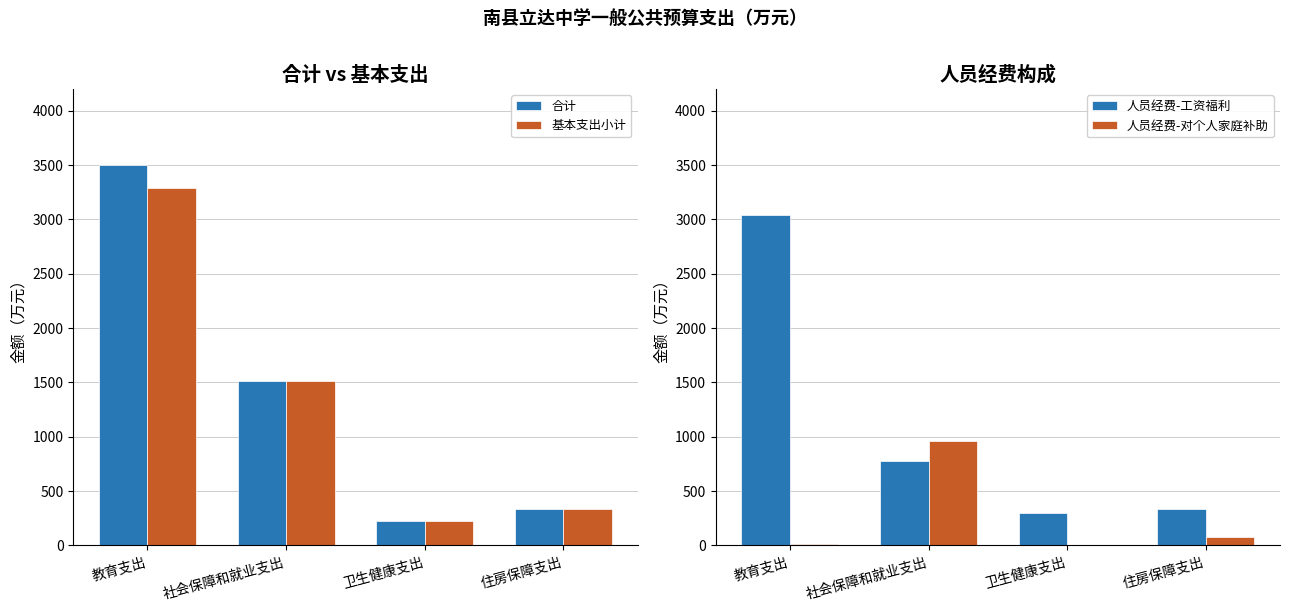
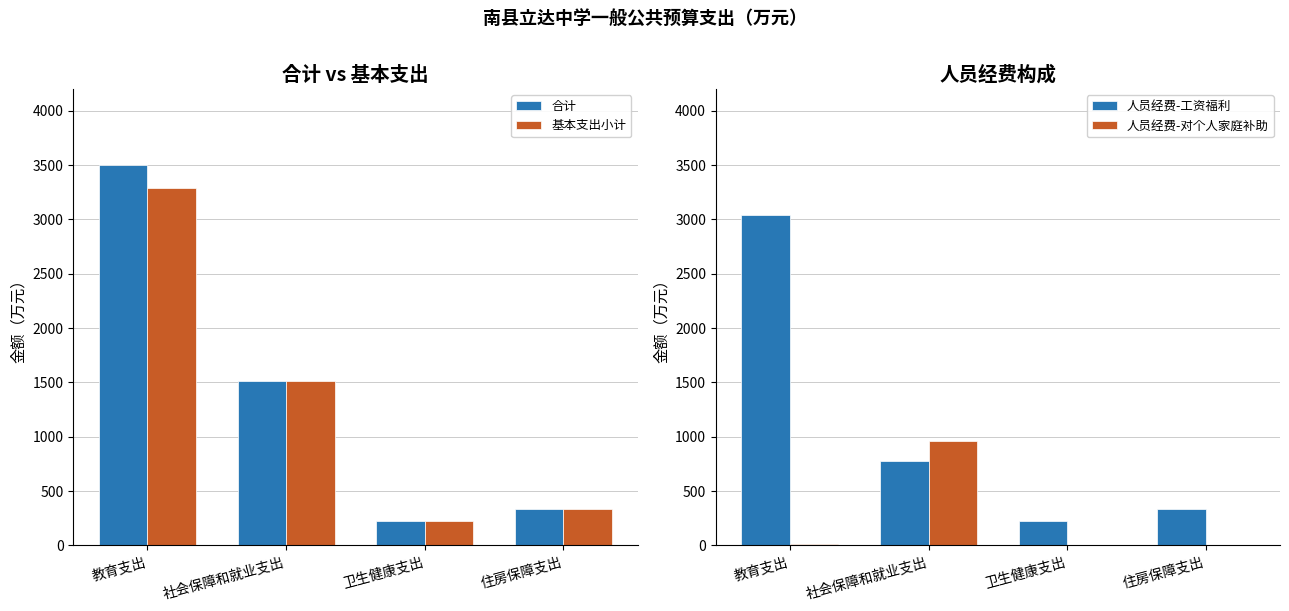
人员经费构成, 人员经费-工资福利, 卫生健康支出: 300 -> 230
人员经费构成, 人员经费-对个人家庭补助, 住房保障支出: 70 -> 0
